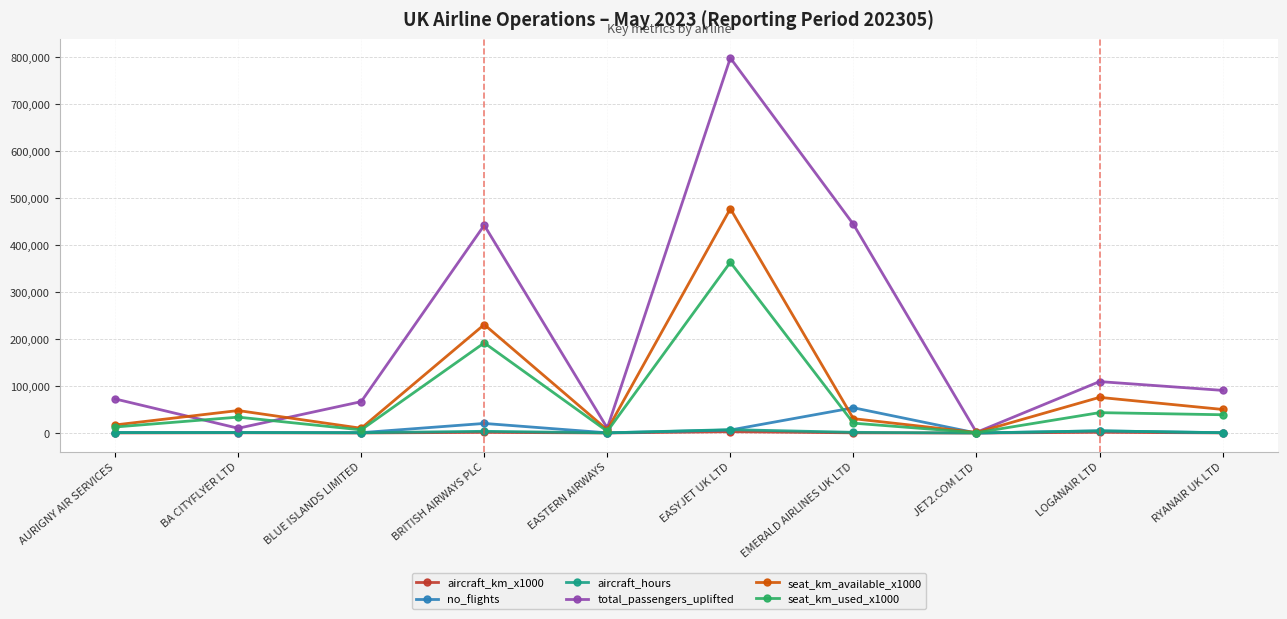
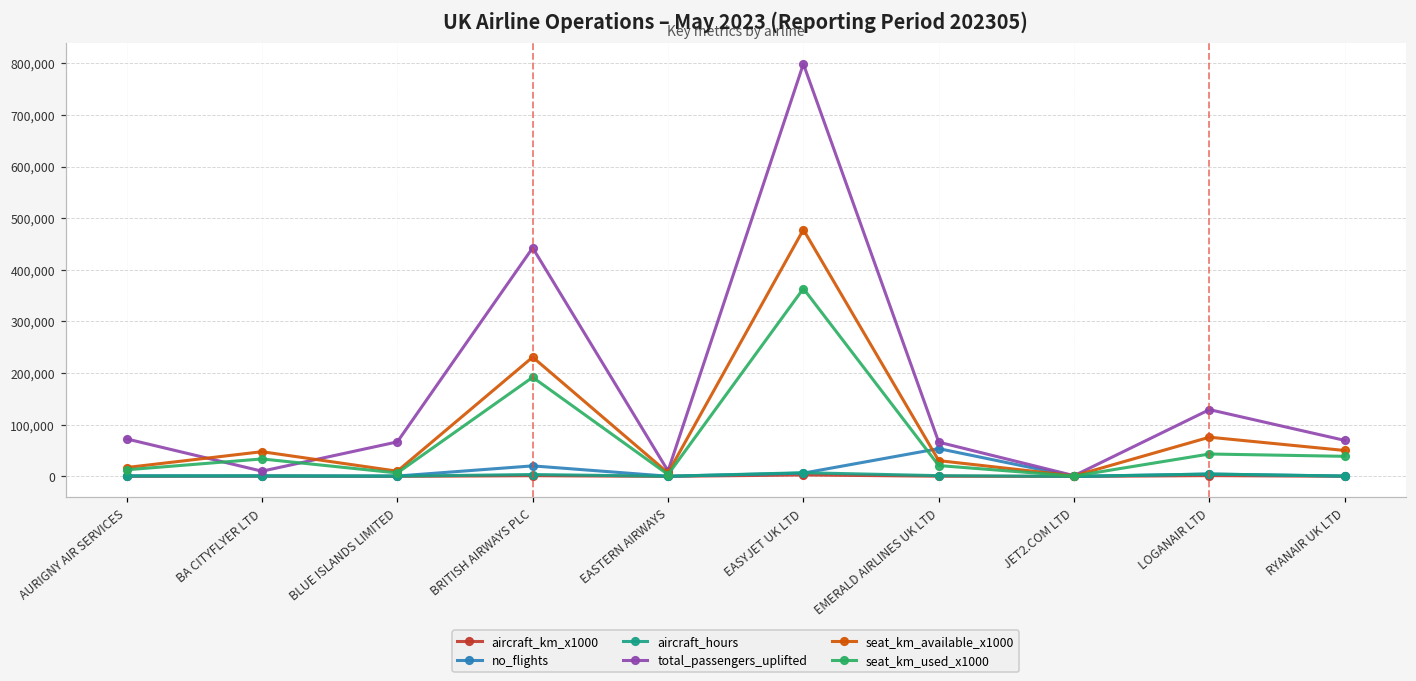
total_passengers_uplifted, EMERALD AIRLINES UK LTD: 440,000 -> 70,000
total_passengers_uplifted, LOGANAIR LTD: 110,000 -> 130,000
total_passengers_uplifted, RYANAIR UK LTD: 90,000 -> 70,000
